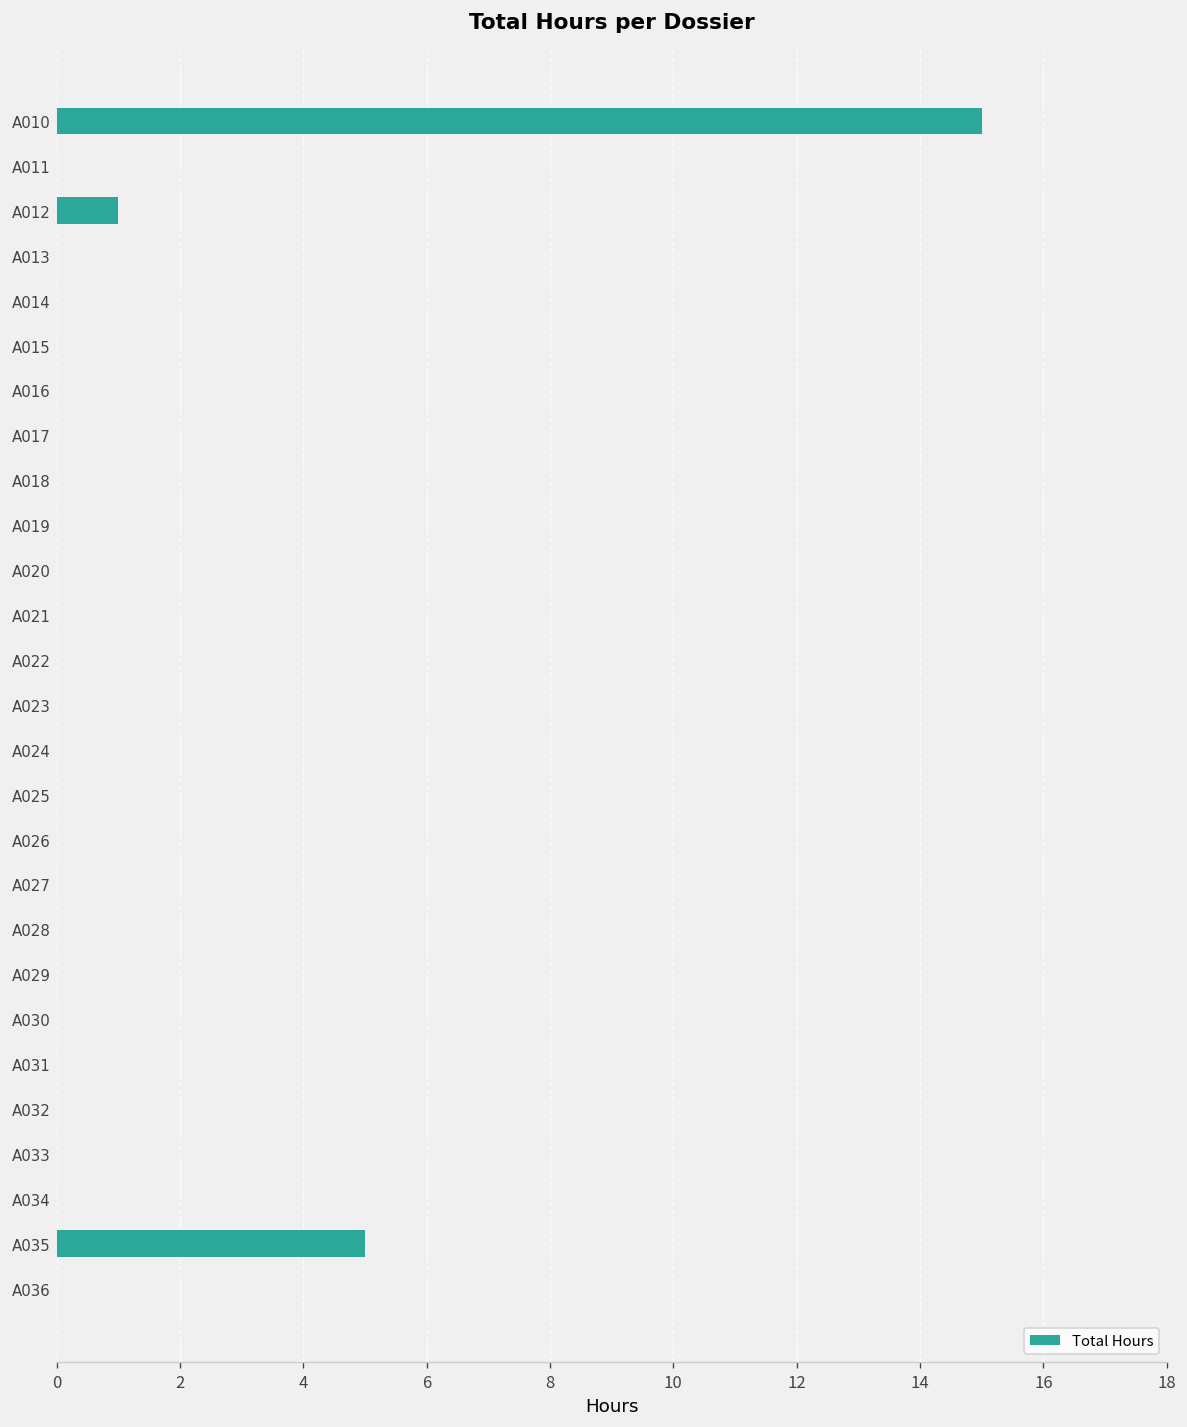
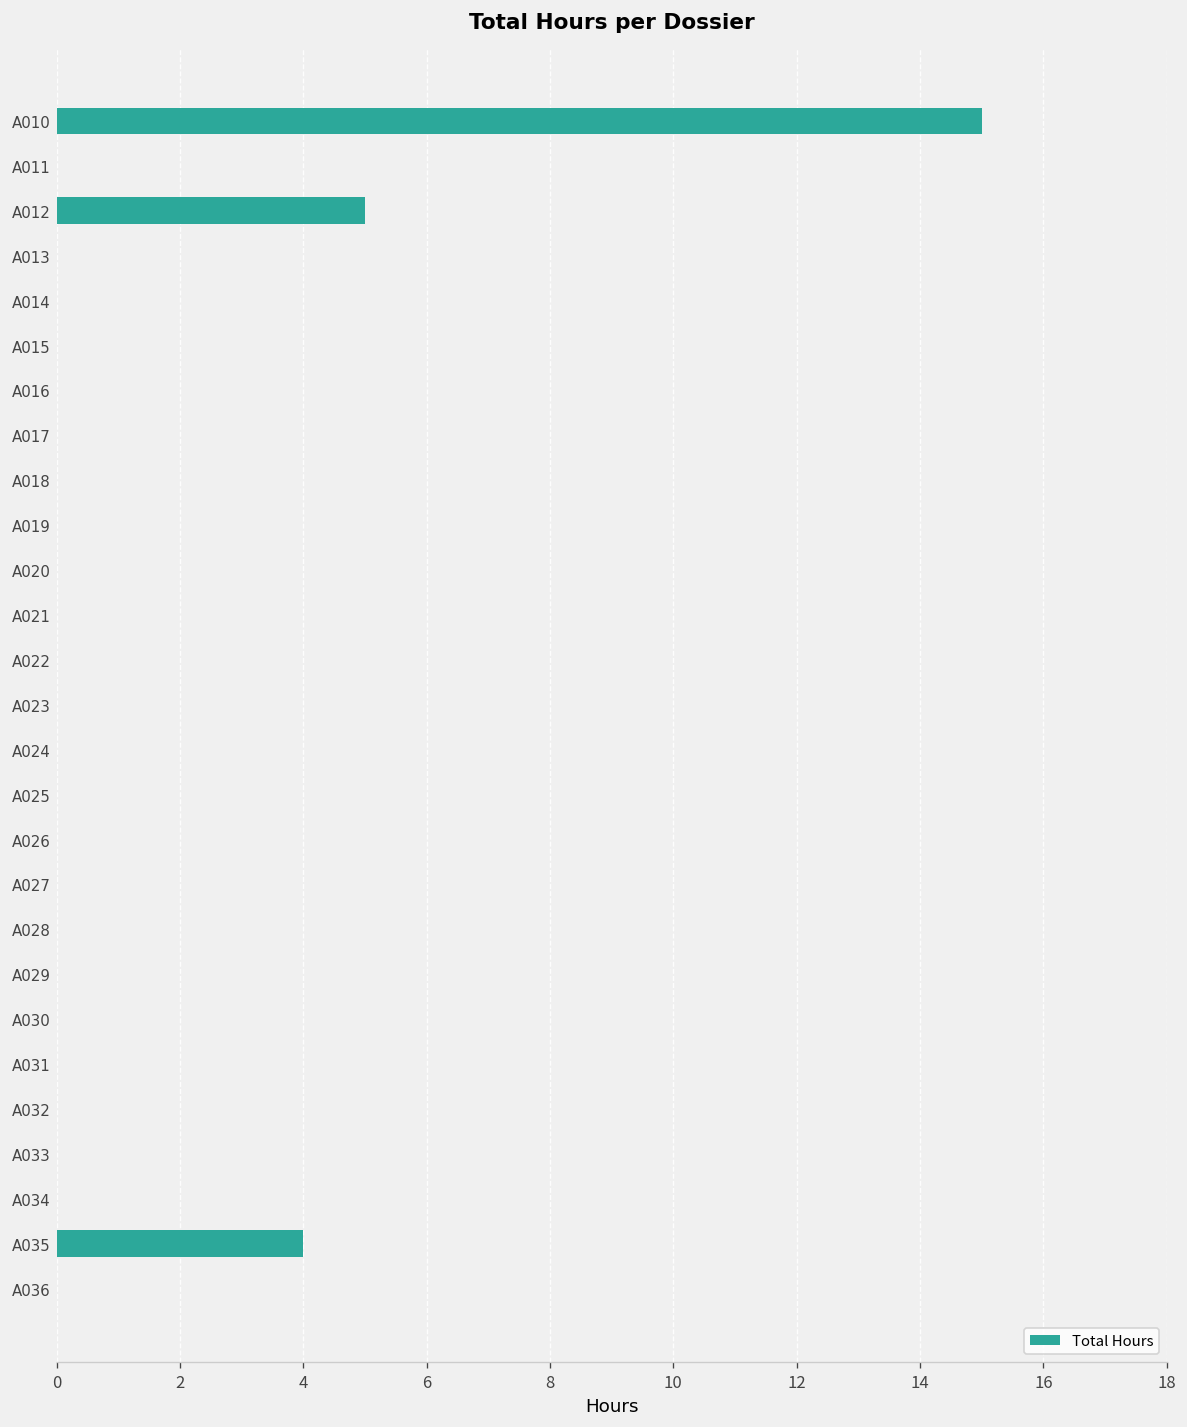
A012: 1 -> 5
A035: 5 -> 4
